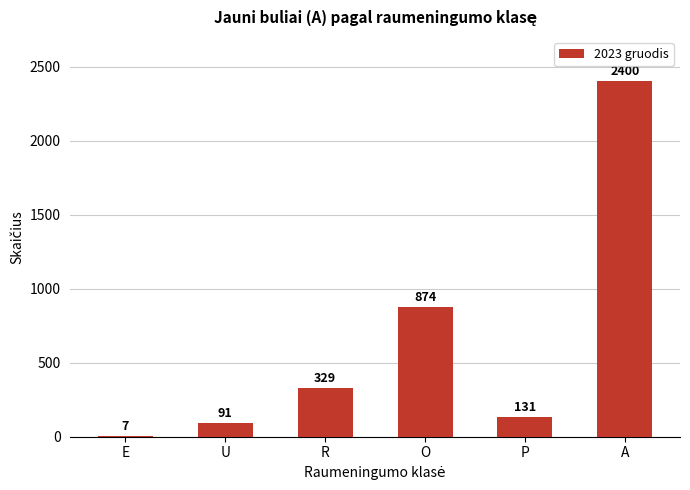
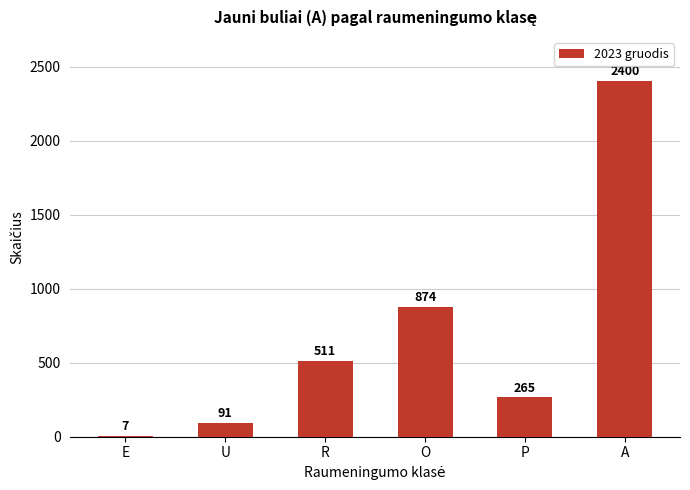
R: 329 -> 511
P: 131 -> 265
